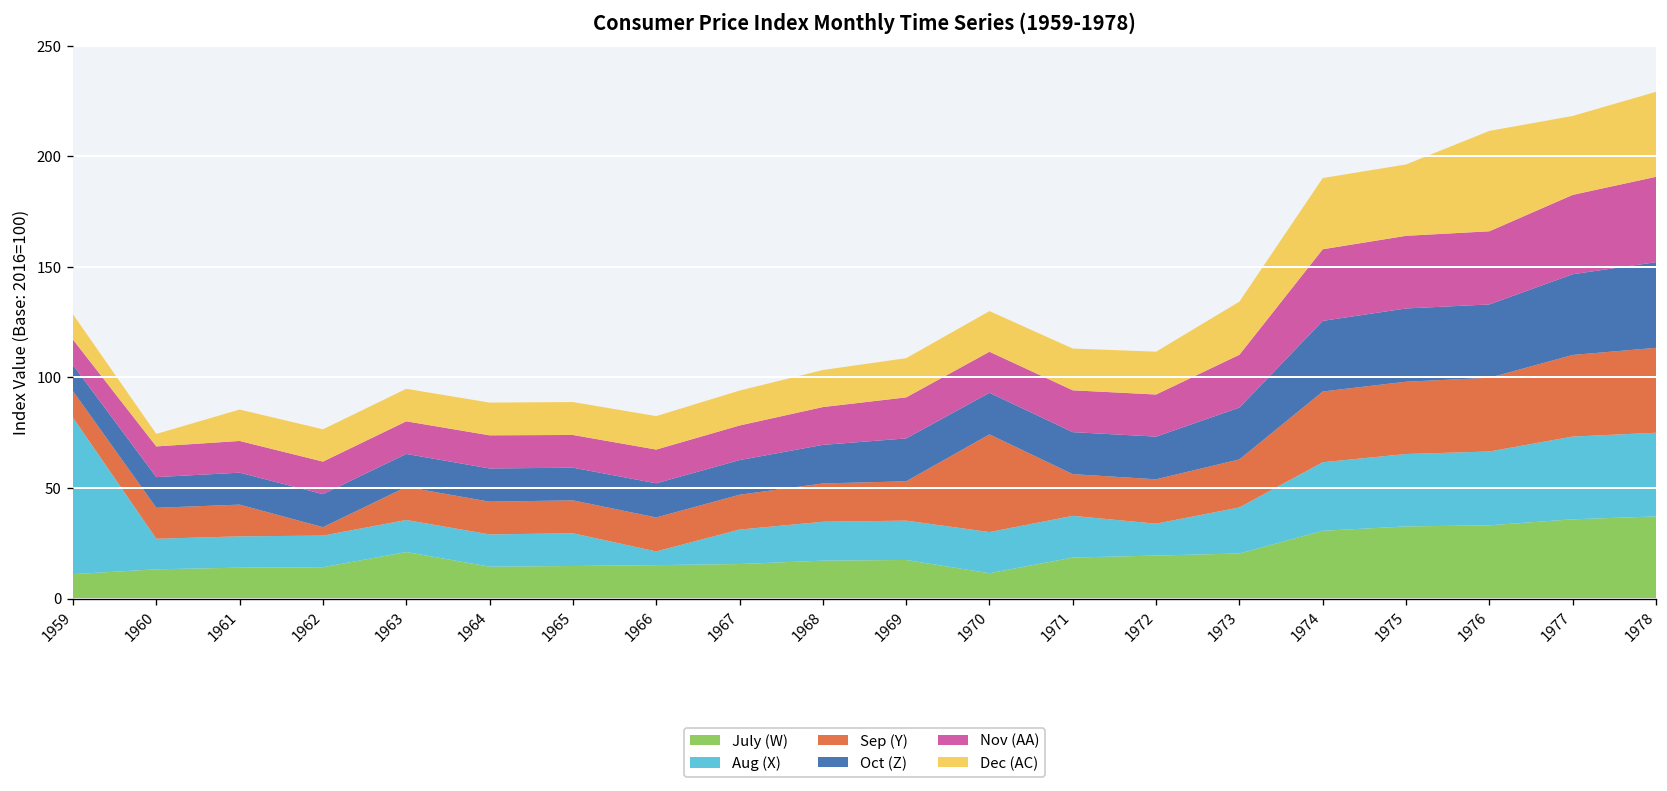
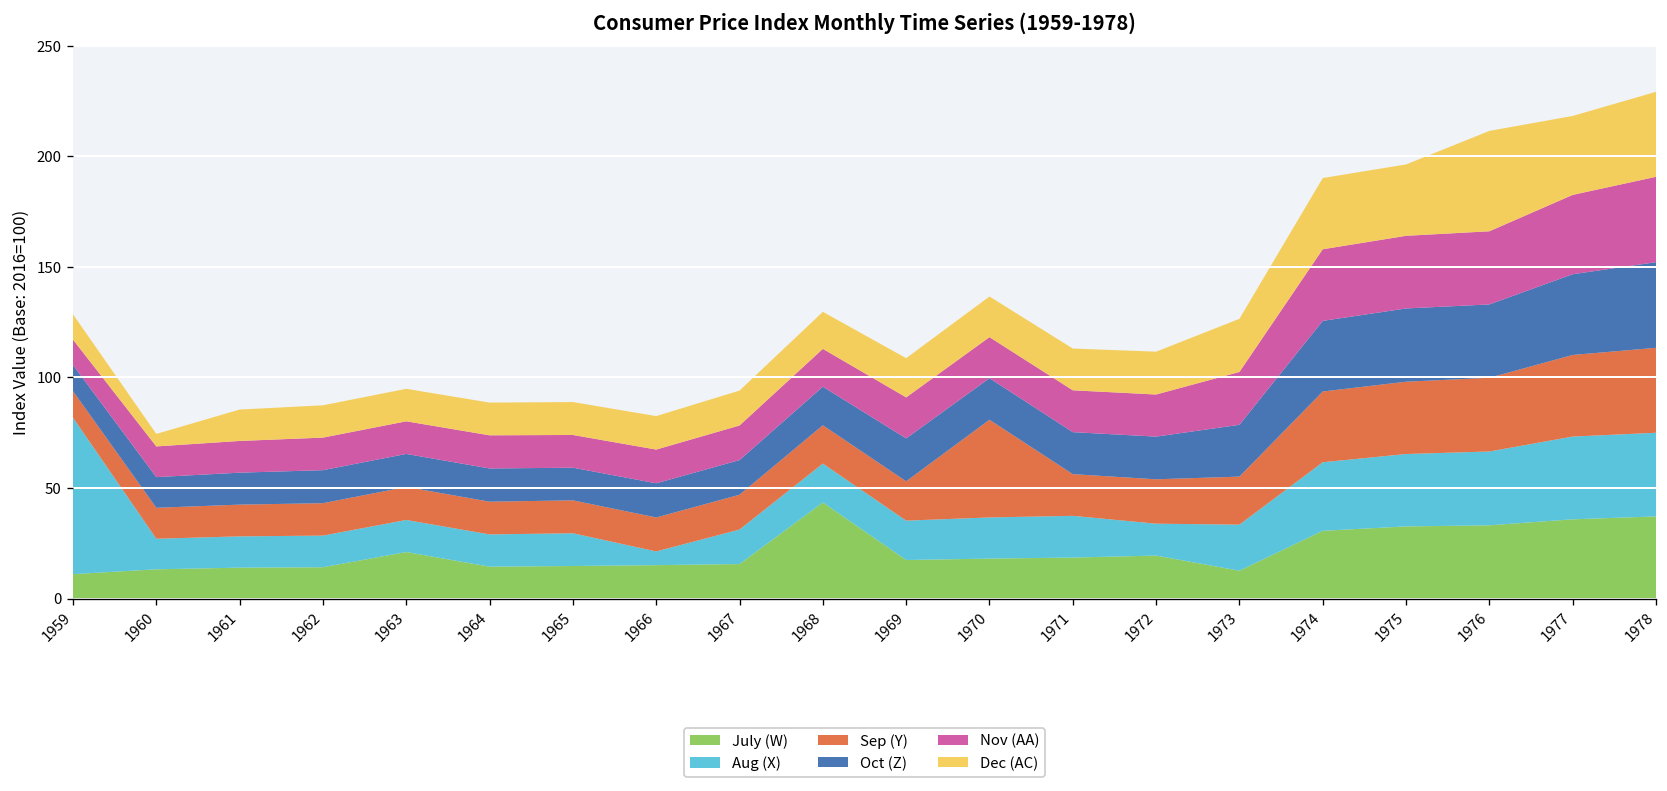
Sep (Y), 1962: 4 -> 15
July (W), 1968: 17 -> 43
July (W), 1970: 11 -> 18
July (W), 1973: 20 -> 13
